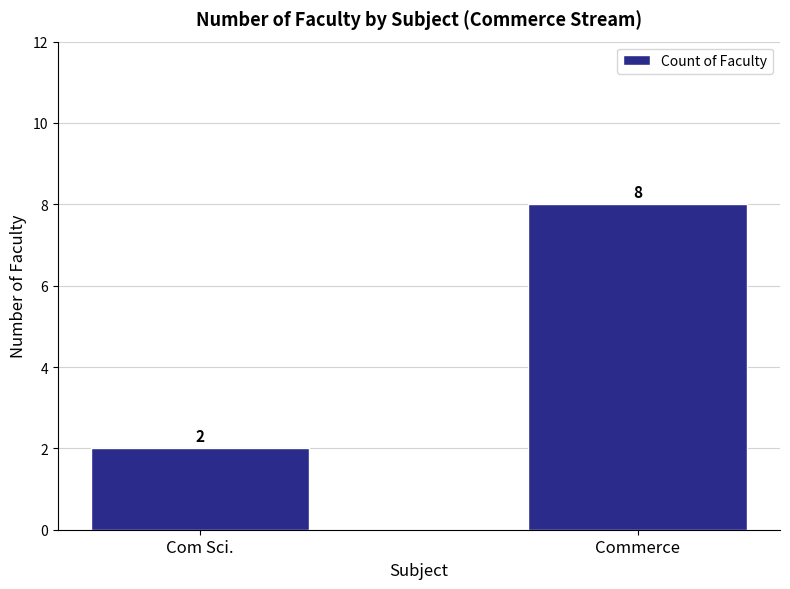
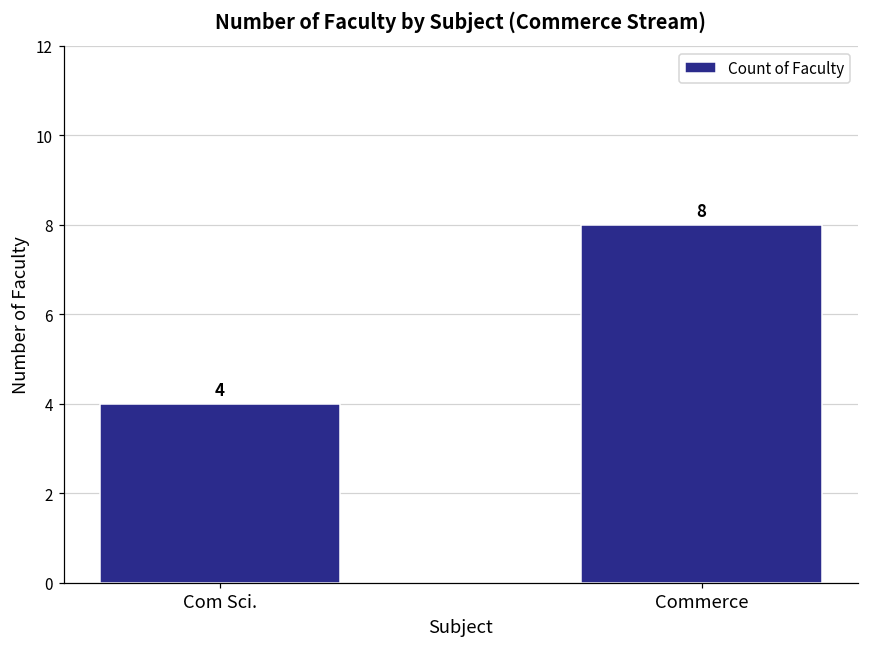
Com Sci.: 2 -> 4
